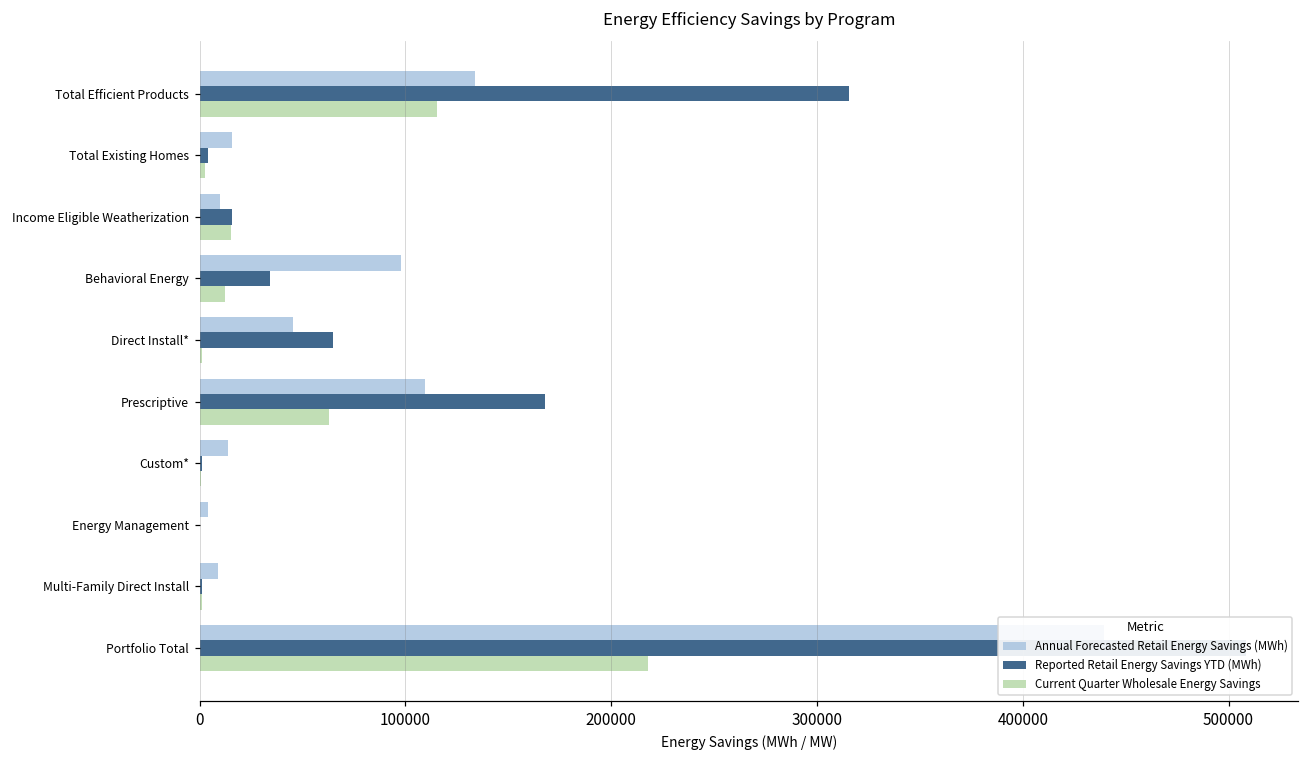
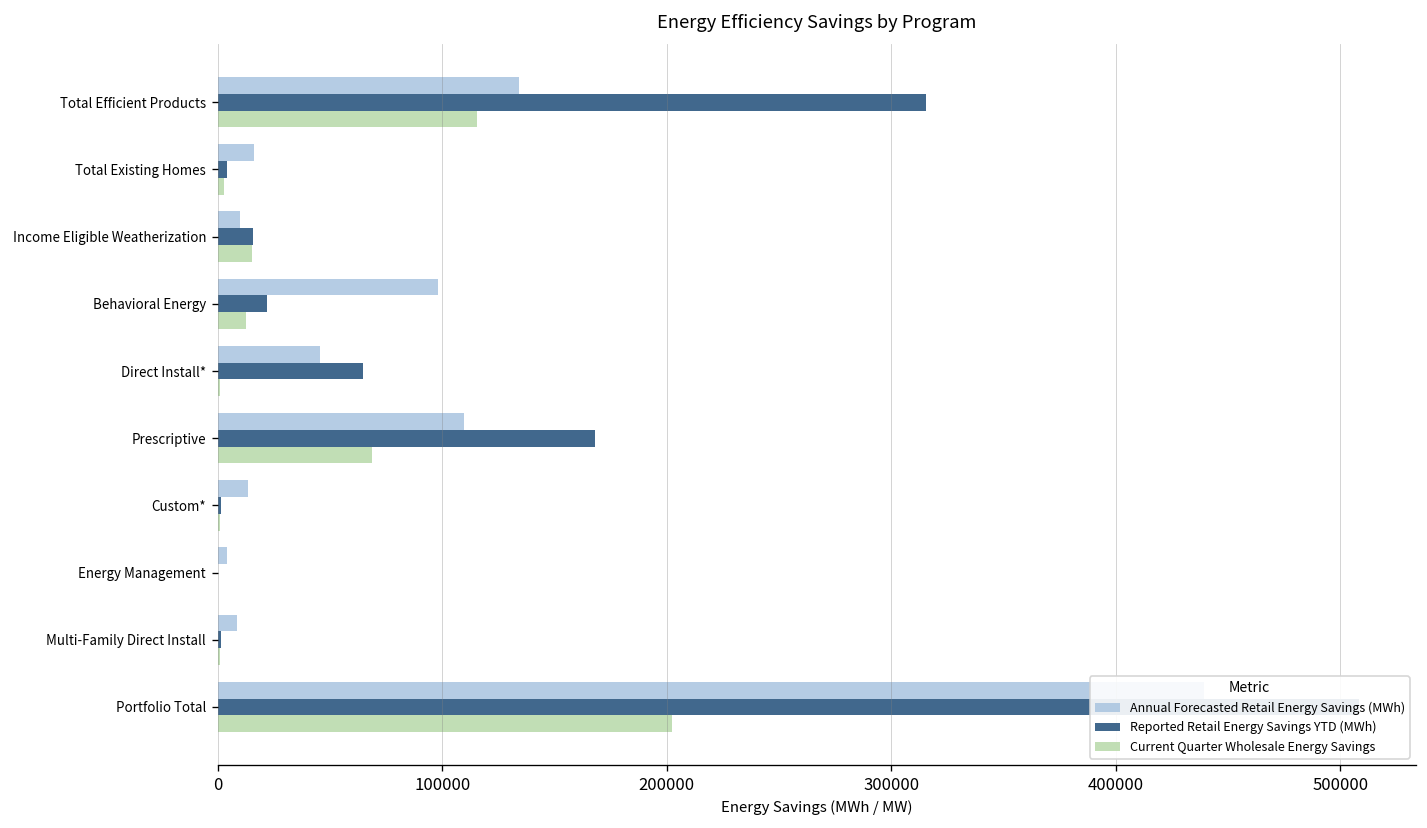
Reported Retail Energy Savings YTD (MWh), Behavioral Energy: 34000 -> 22000
Current Quarter Wholesale Energy Savings, Prescriptive: 63000 -> 69000
Current Quarter Wholesale Energy Savings, Portfolio Total: 218000 -> 202000
